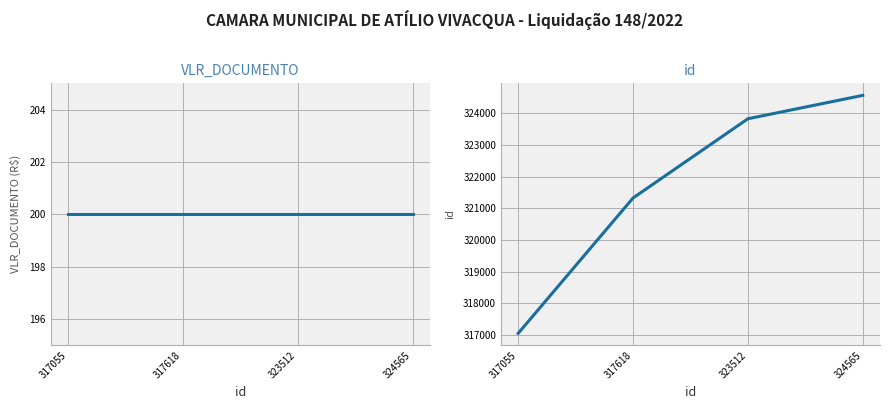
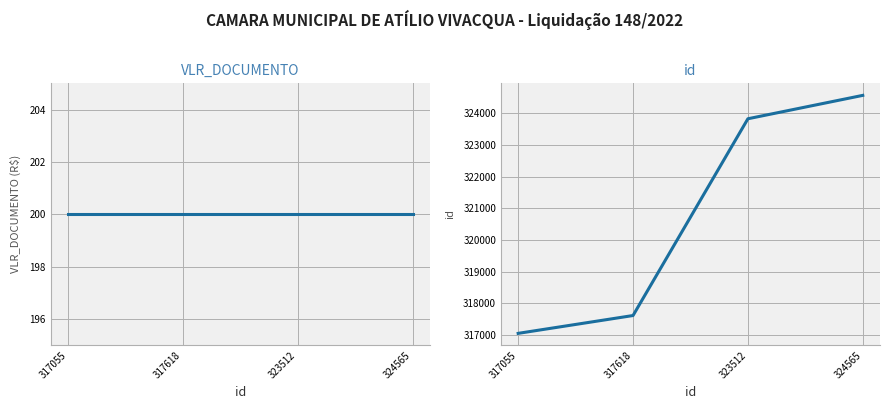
id, 317618: 321300 -> 317600
